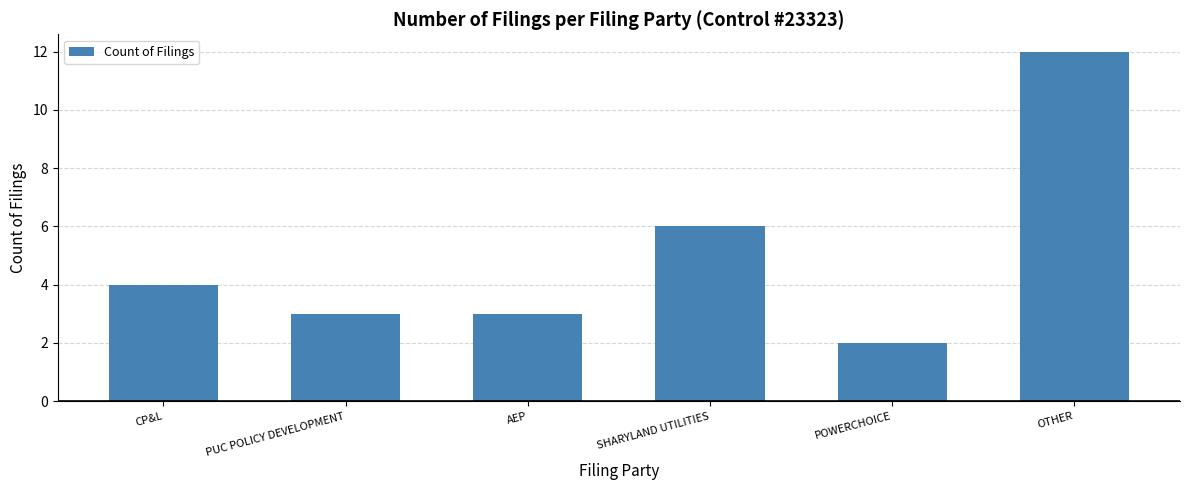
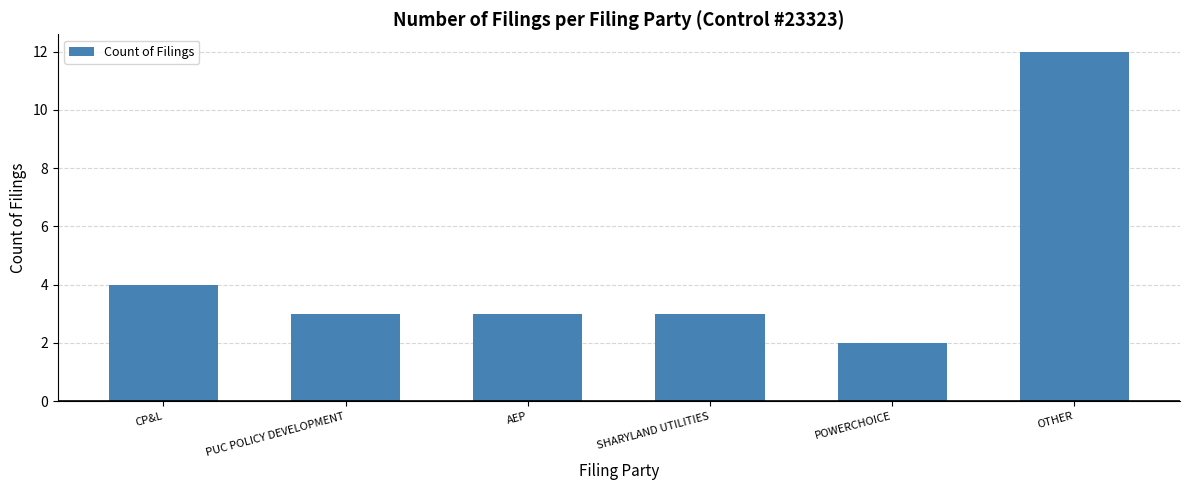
SHARYLAND UTILITIES: 6 -> 3
